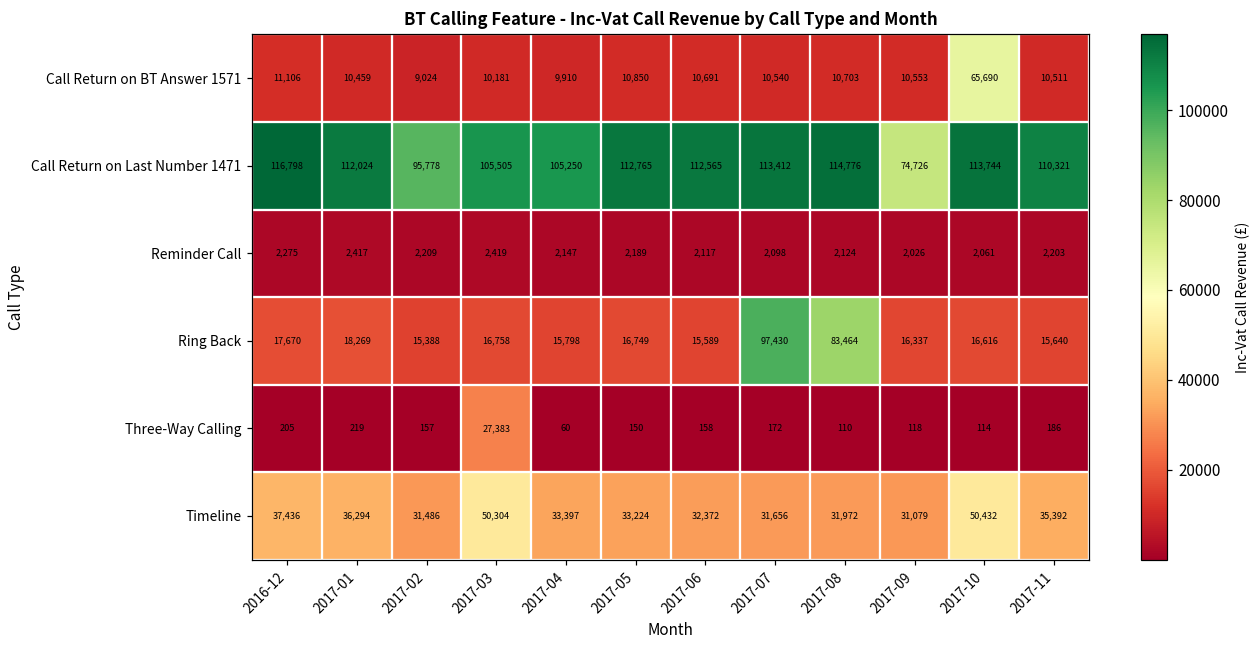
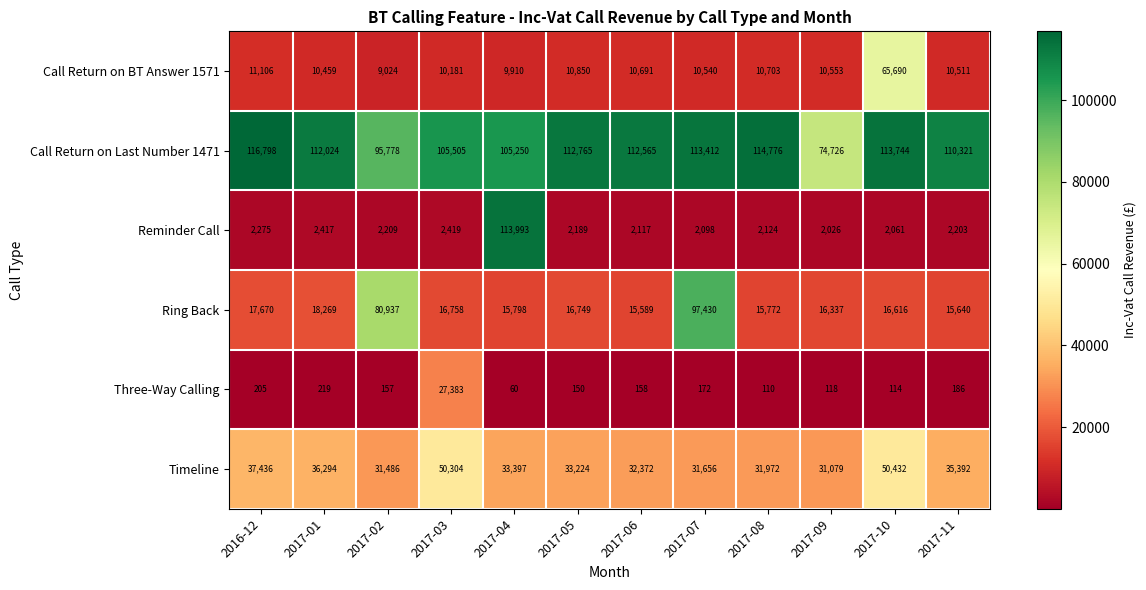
Reminder Call, 2017-04: 2,147 -> 113,993
Ring Back, 2017-02: 15,388 -> 80,937
Ring Back, 2017-08: 83,464 -> 15,772
